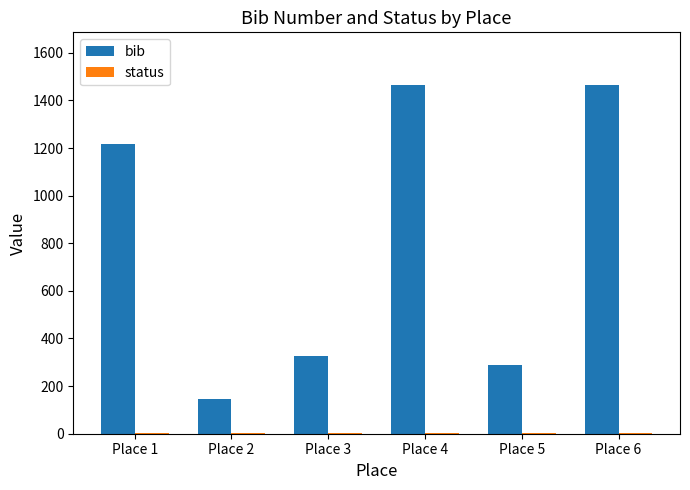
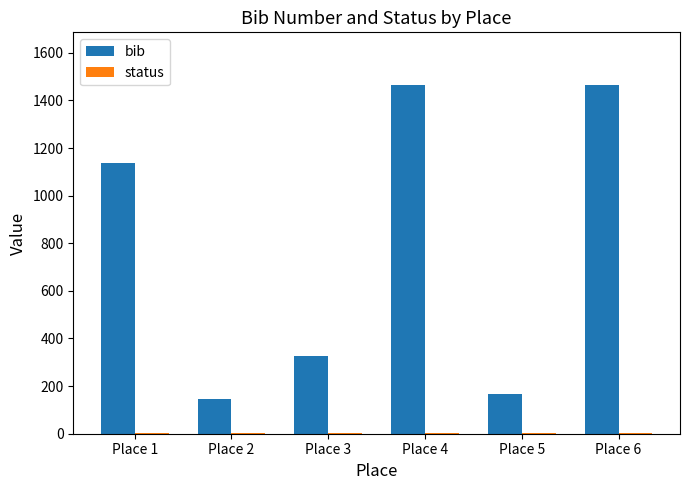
bib, Place 1: 1220 -> 1140
bib, Place 5: 290 -> 170
